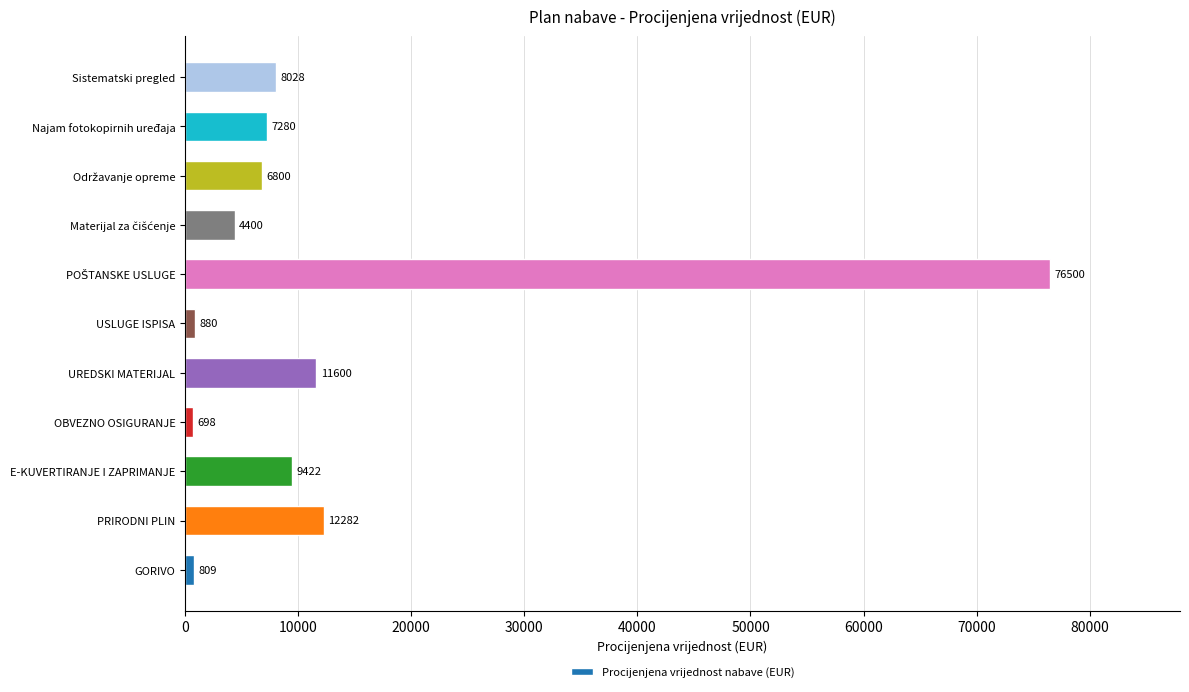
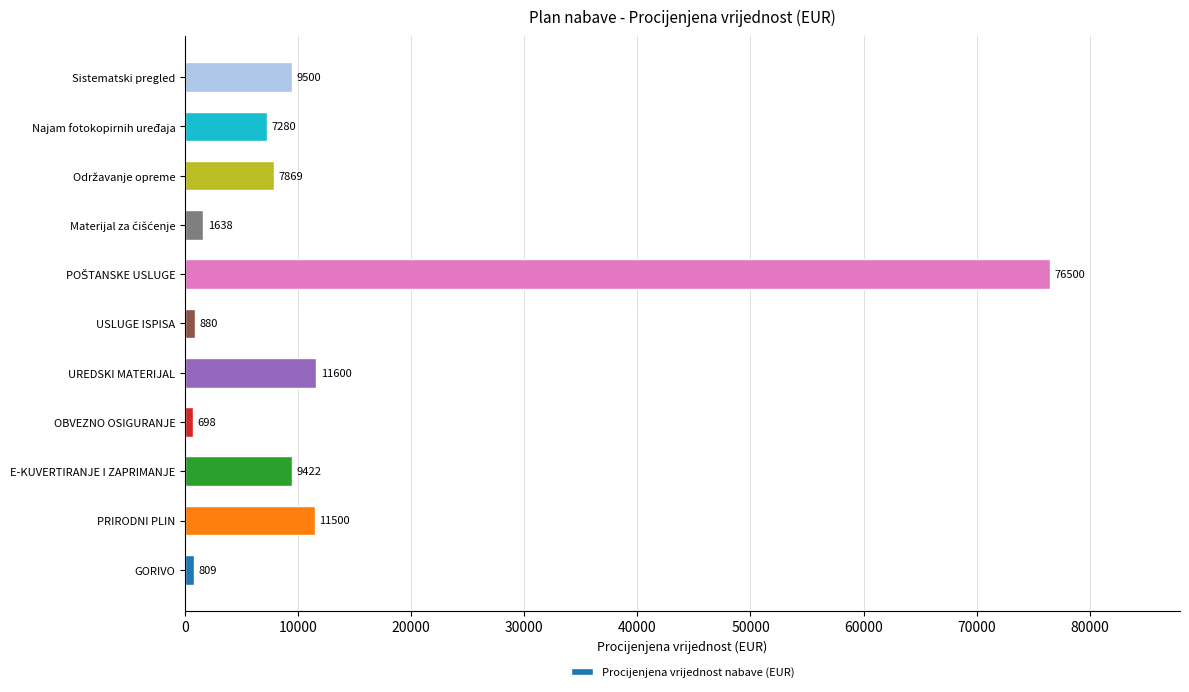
Sistematski pregled: 8028 -> 9500
Održavanje opreme: 6800 -> 7869
Materijal za čišćenje: 4400 -> 1638
PRIRODNI PLIN: 12282 -> 11500
